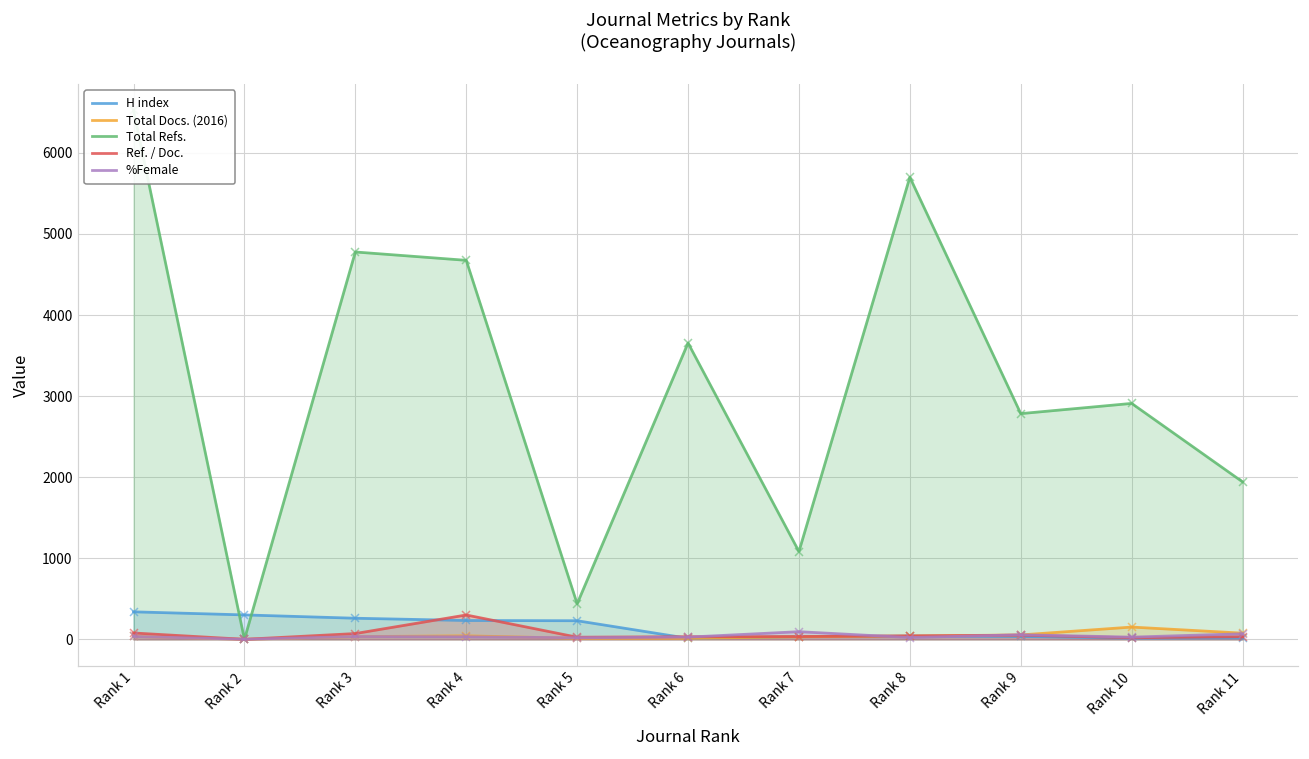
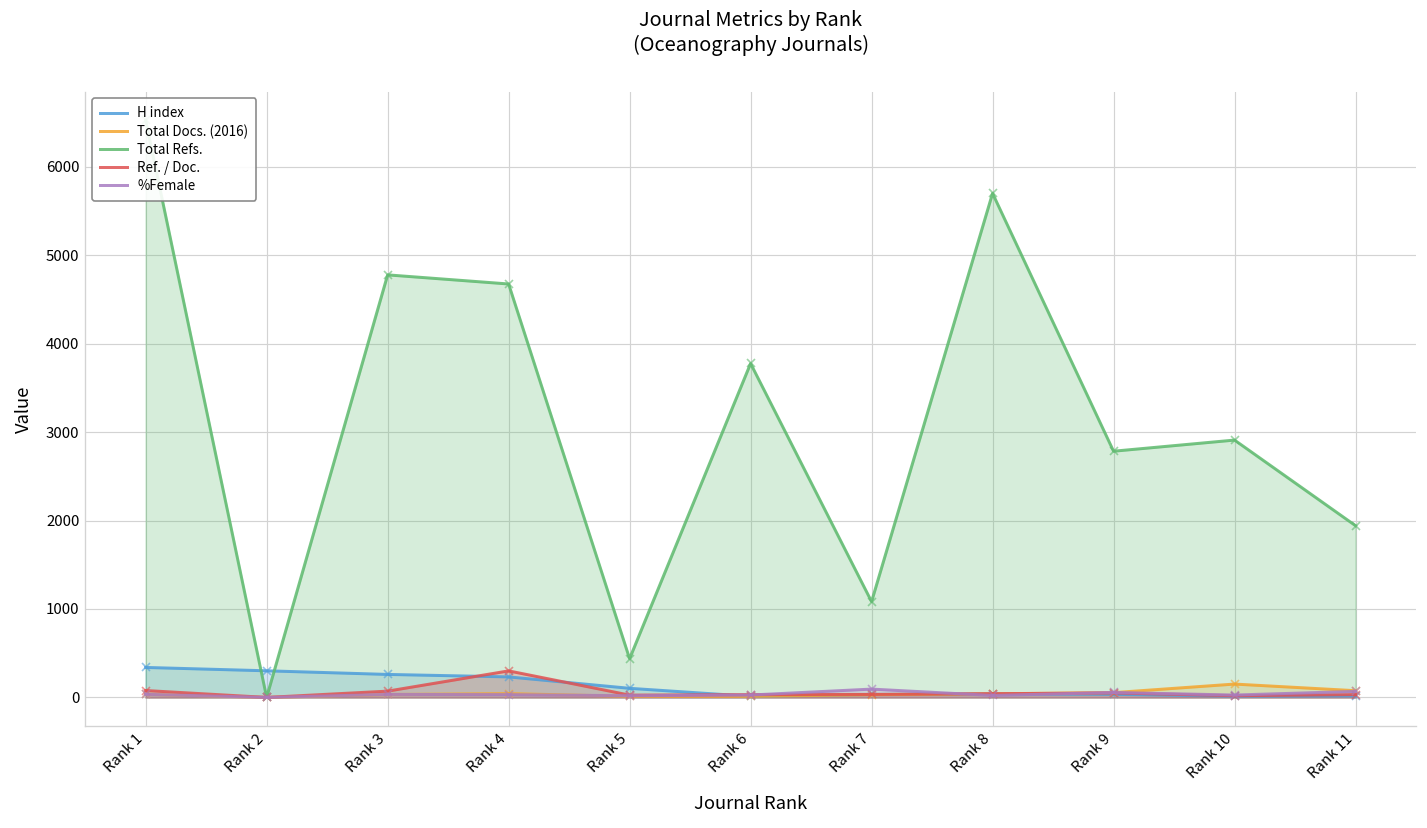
H index, Rank 5: 200 -> 100
Total Refs., Rank 6: 3700 -> 3800
